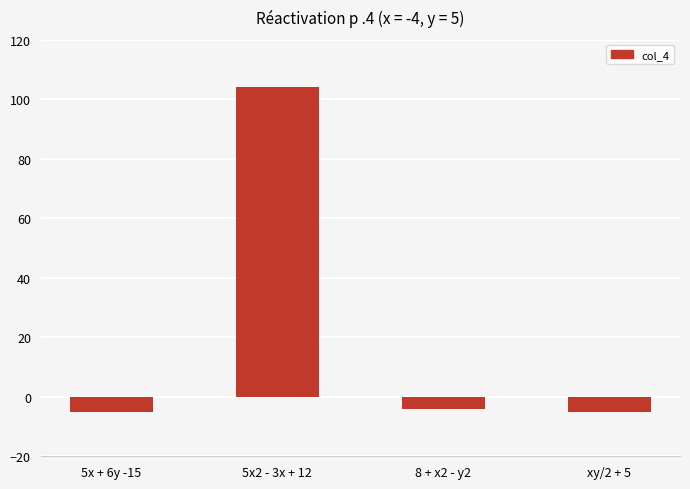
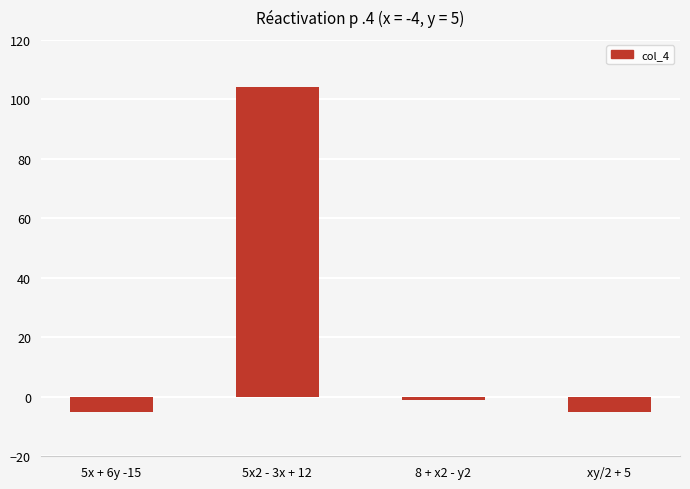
8 + x2 - y2: -4 -> -1
